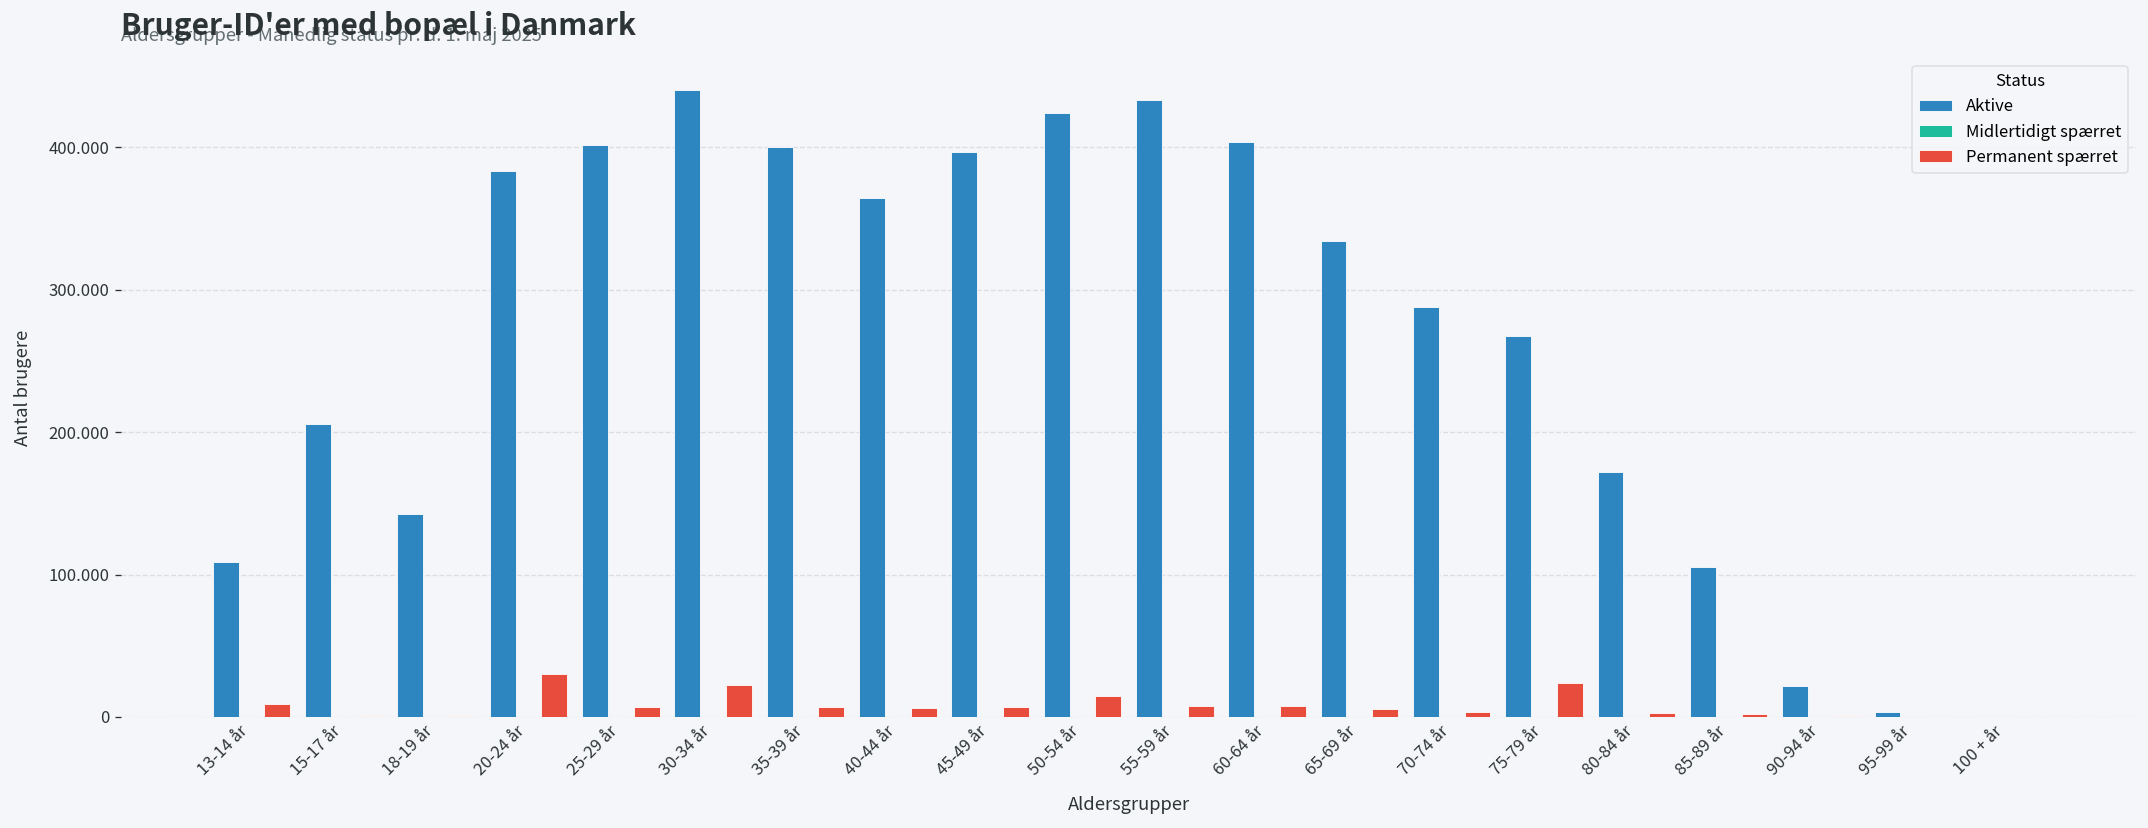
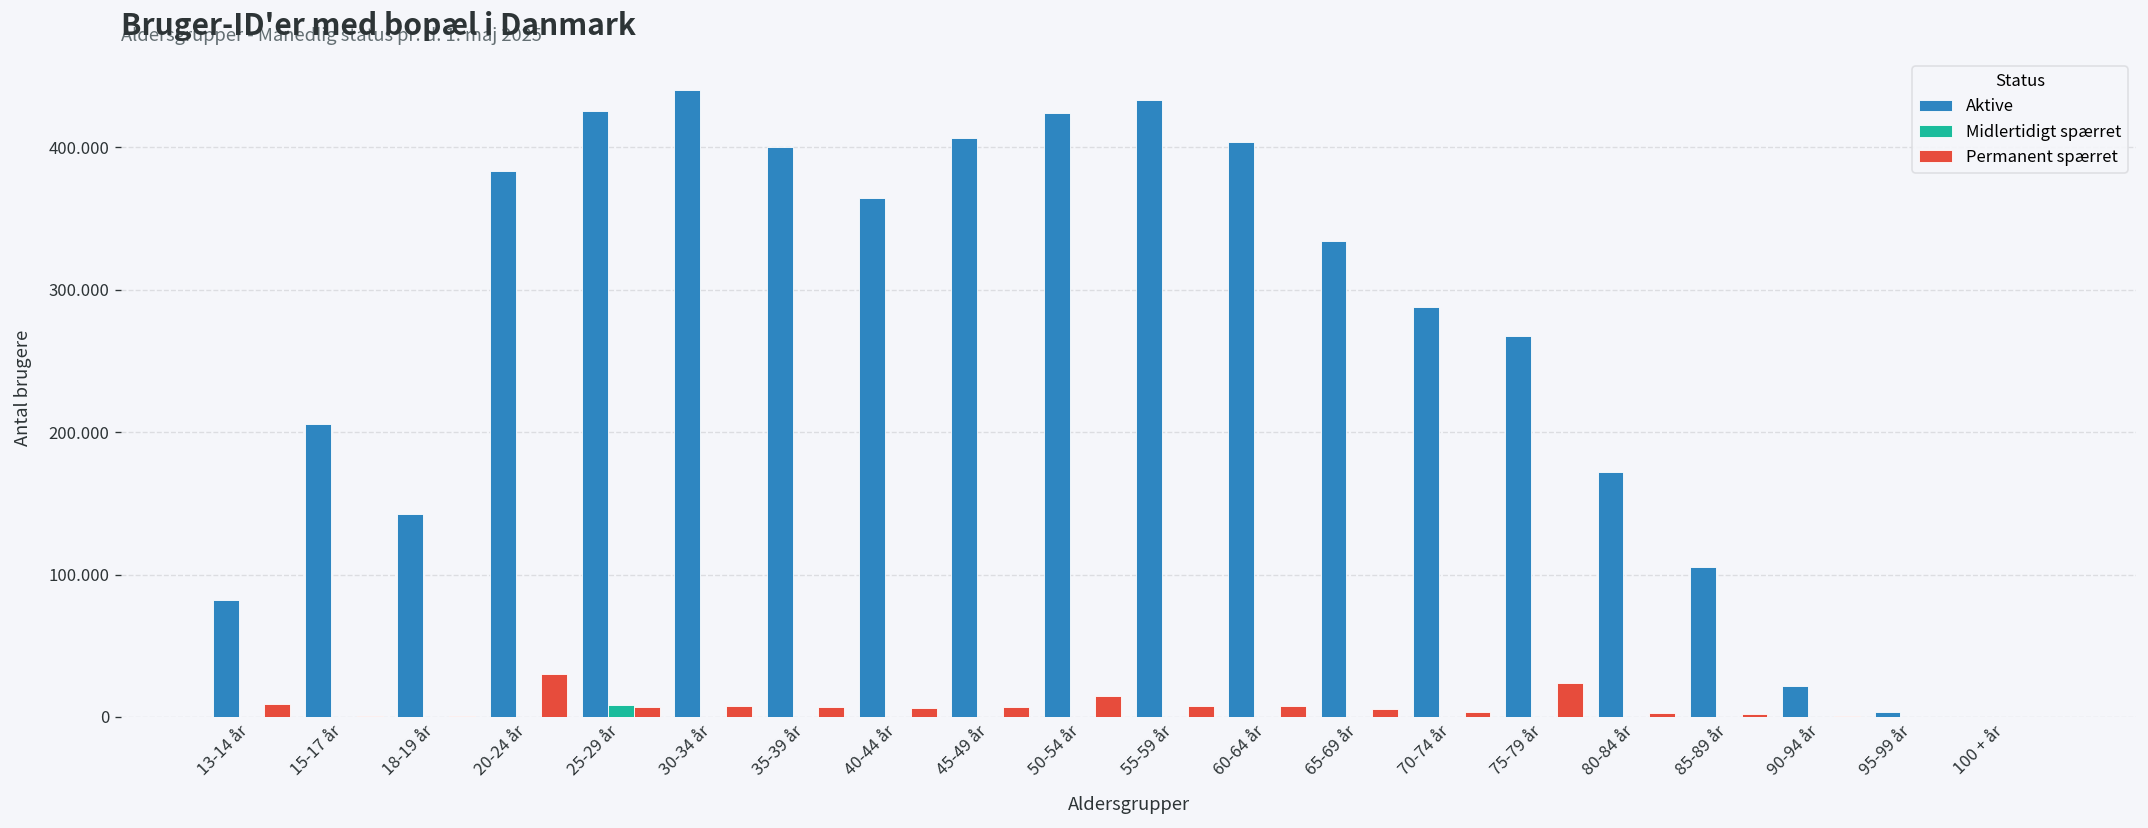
Aktive, 13-14 år: 109 -> 82
Aktive, 25-29 år: 402 -> 425
Midlertidigt spærret, 25-29 år: 0 -> 9
Permanent spærret, 30-34 år: 23 -> 8
Aktive, 45-49 år: 396 -> 406
